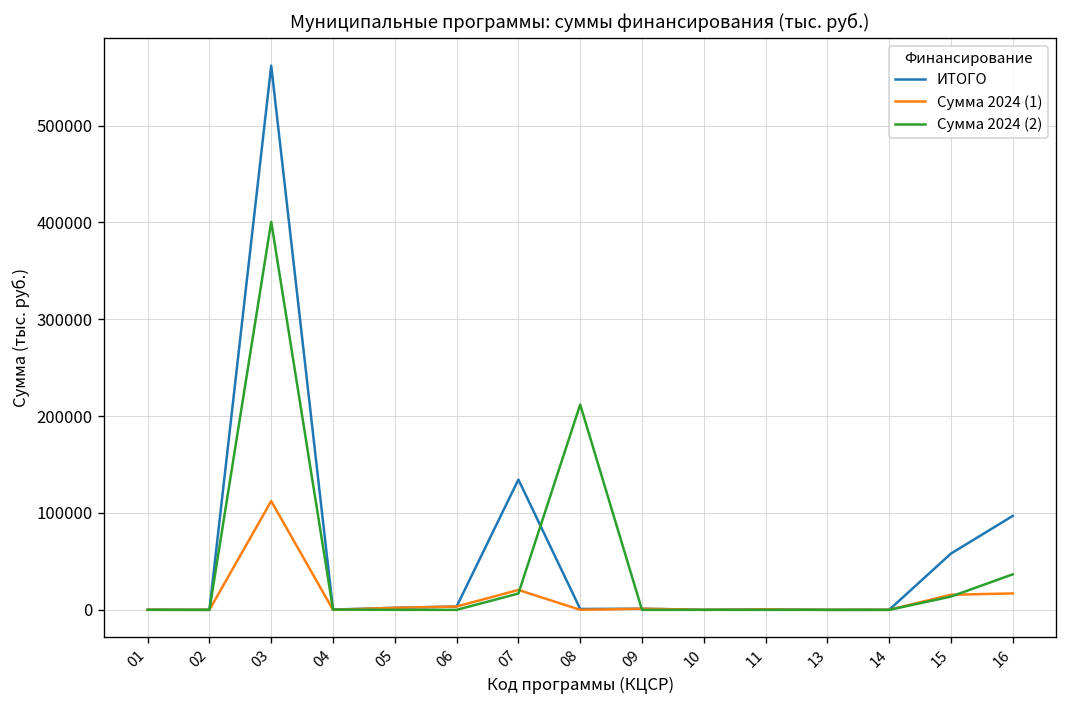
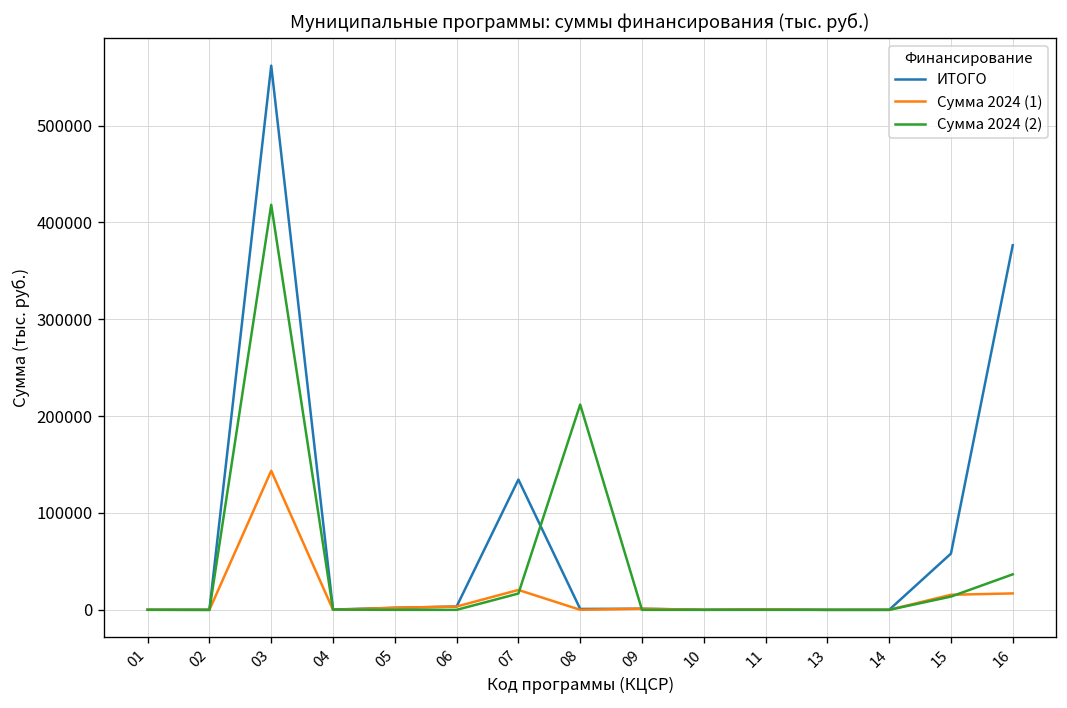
Сумма 2024 (1), 03: 110000 -> 140000
Сумма 2024 (2), 03: 400000 -> 420000
ИТОГО, 16: 100000 -> 380000
